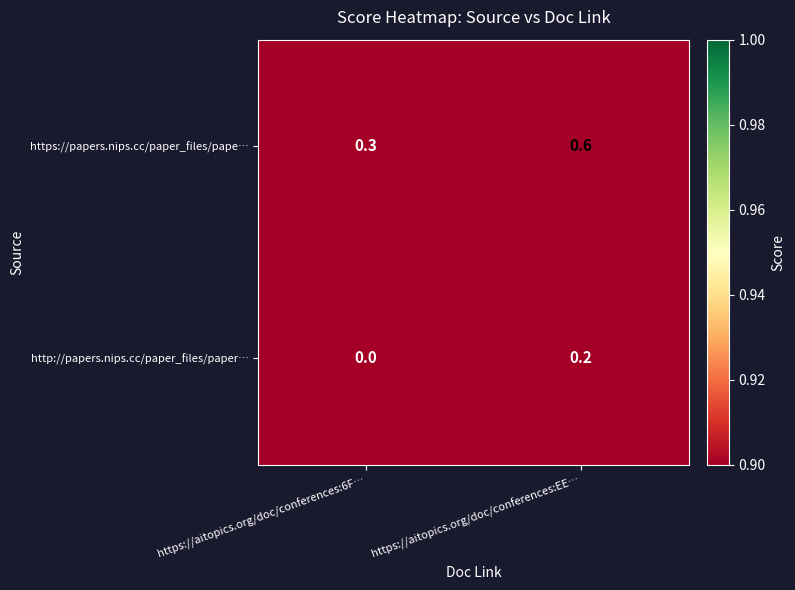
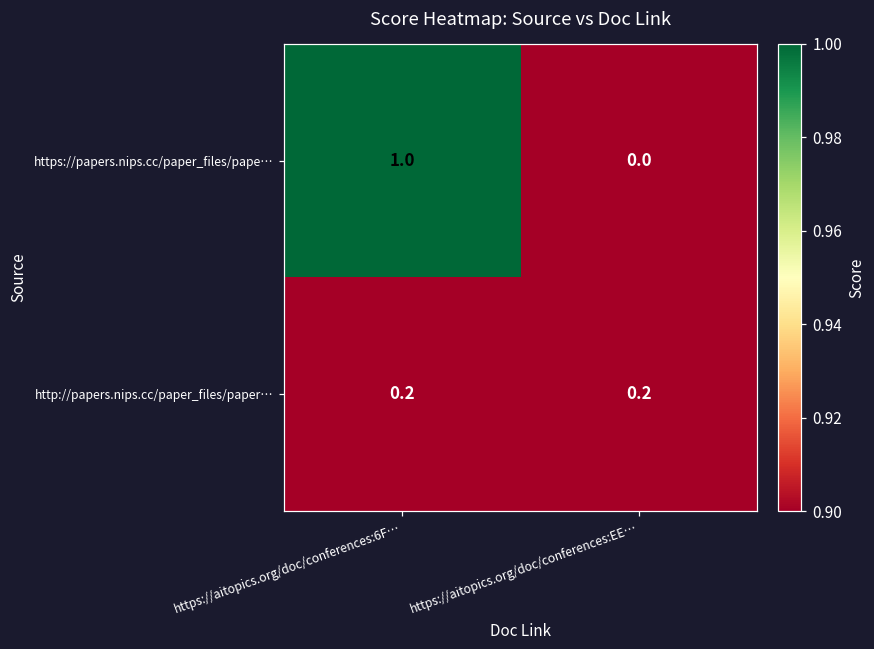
https://papers.nips.cc/paper_files/pape…, https://aitopics.org/doc/conferences:6F…: 0.3 -> 1.0
https://papers.nips.cc/paper_files/pape…, https://aitopics.org/doc/conferences:EE…: 0.6 -> 0.0
http://papers.nips.cc/paper_files/paper…, https://aitopics.org/doc/conferences:6F…: 0.0 -> 0.2
